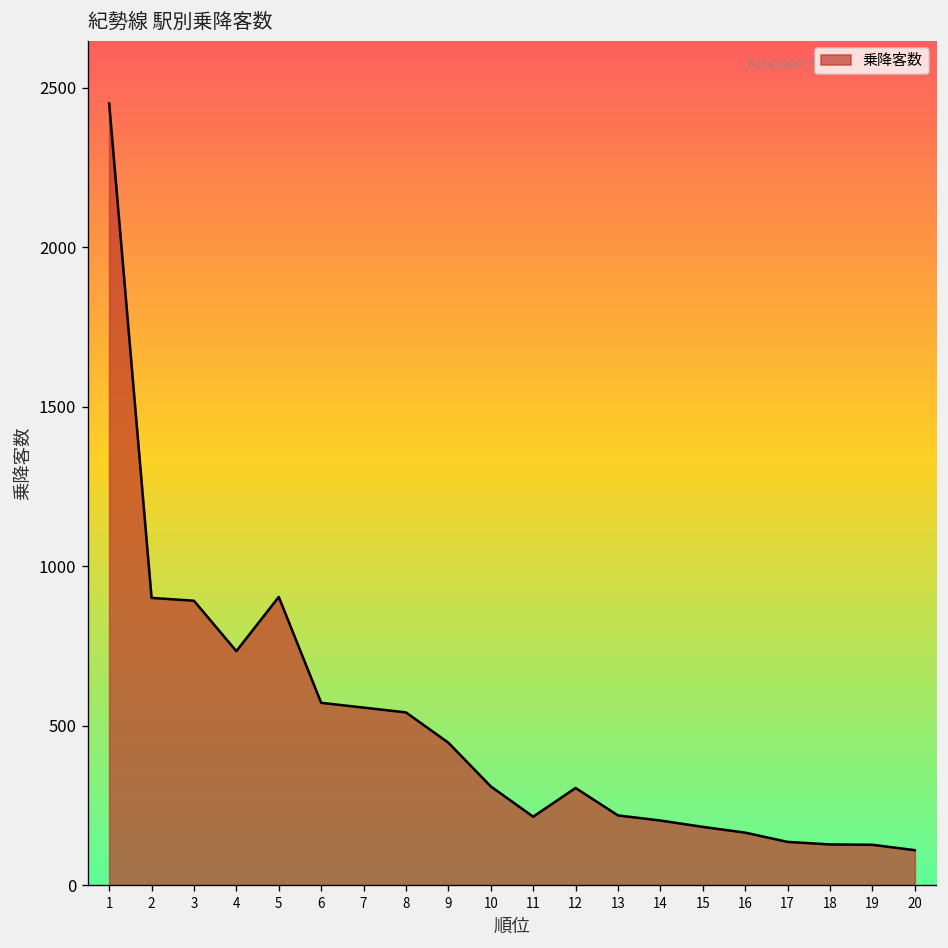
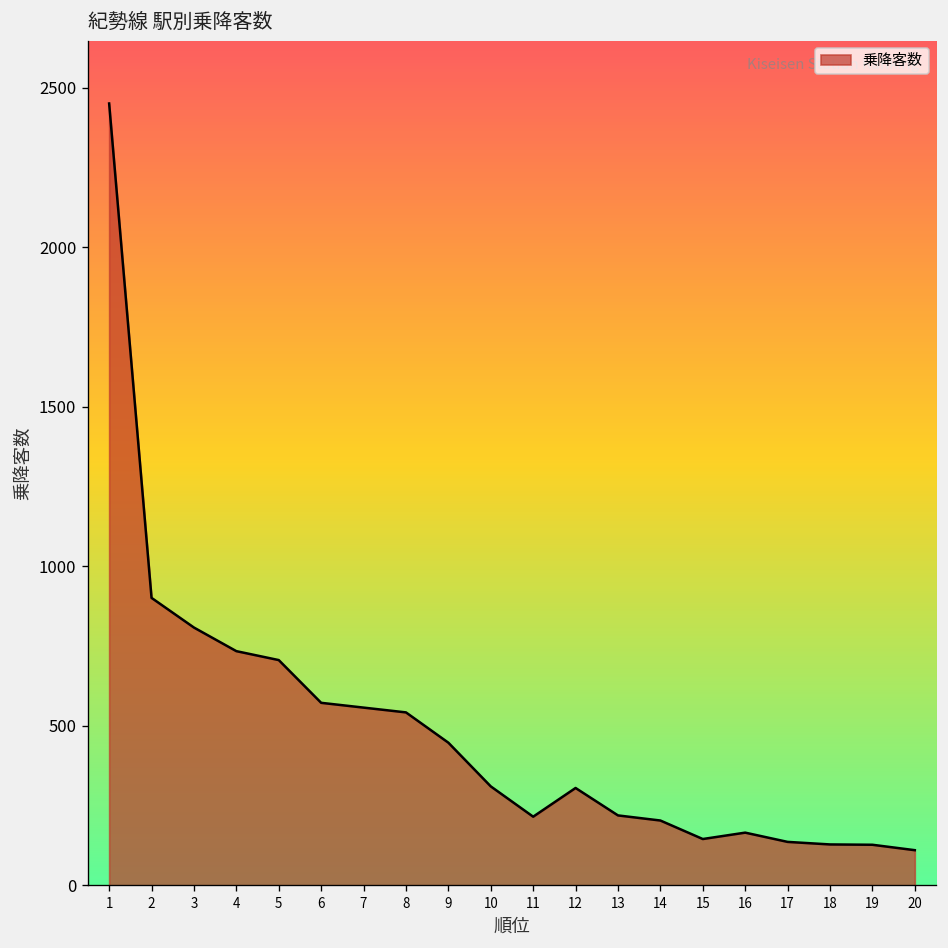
3: 890 -> 810
5: 900 -> 710
15: 180 -> 150
